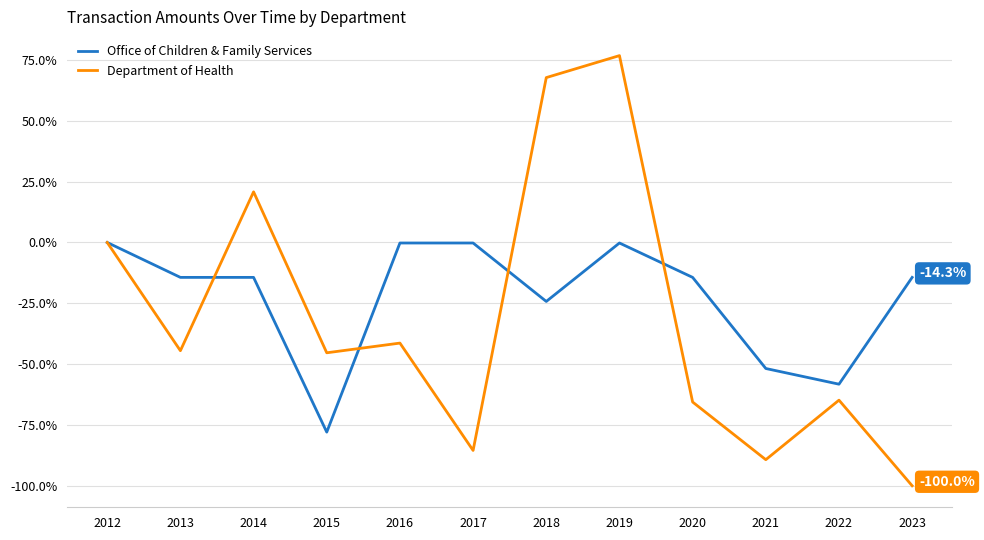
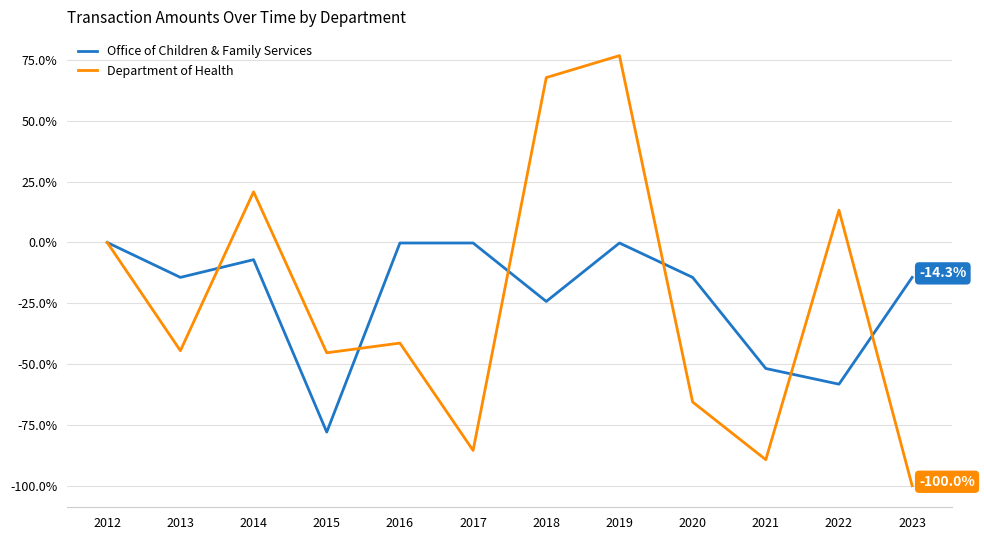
Office of Children & Family Services, 2014: -14% -> -7%
Department of Health, 2022: -65% -> 13%
